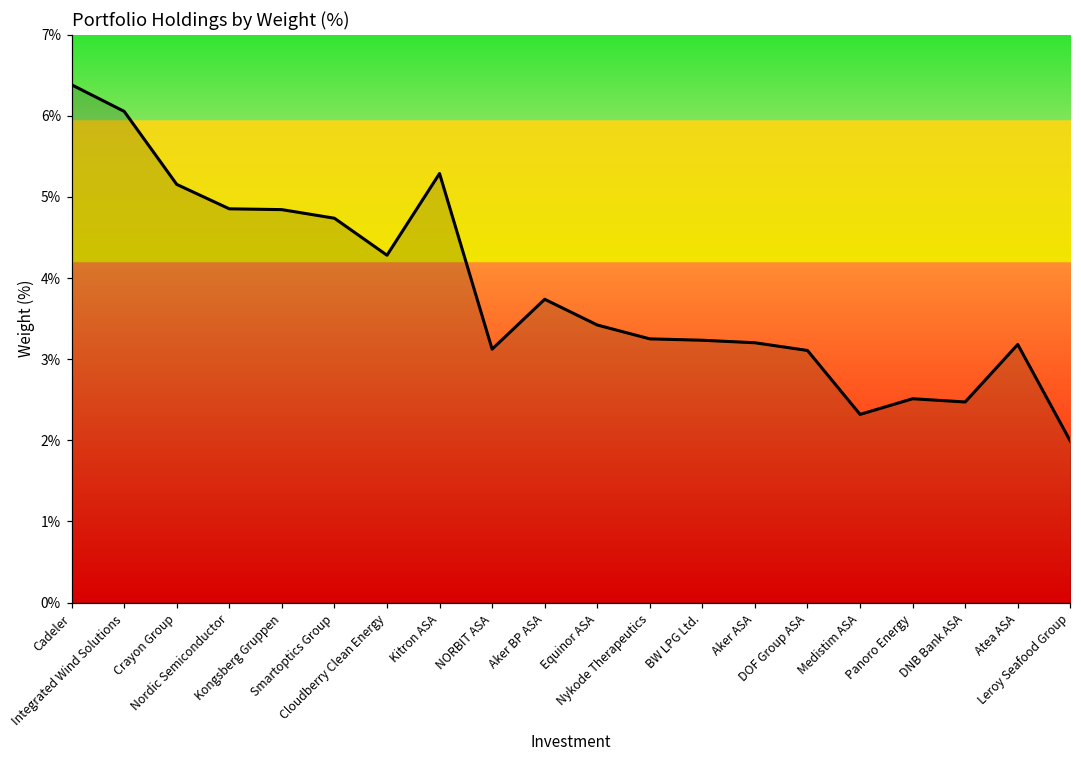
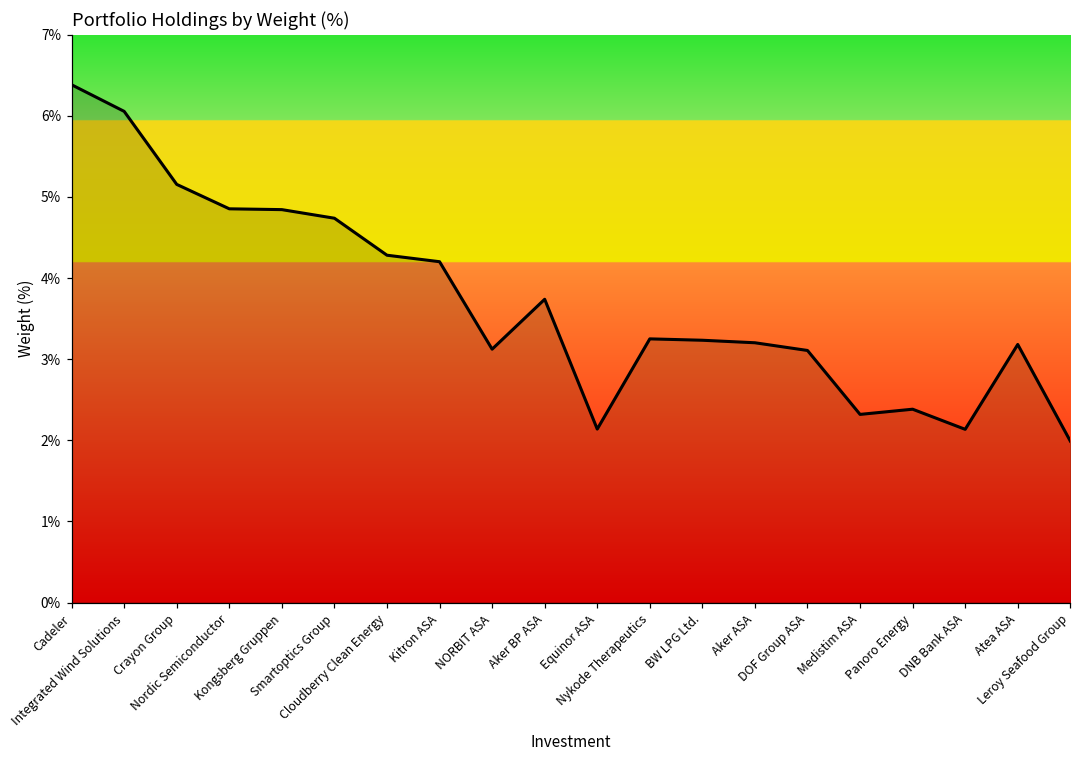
Kitron ASA: 5.3% -> 4.2%
Equinor ASA: 3.4% -> 2.1%
Panoro Energy: 2.5% -> 2.4%
DNB Bank ASA: 2.5% -> 2.1%
